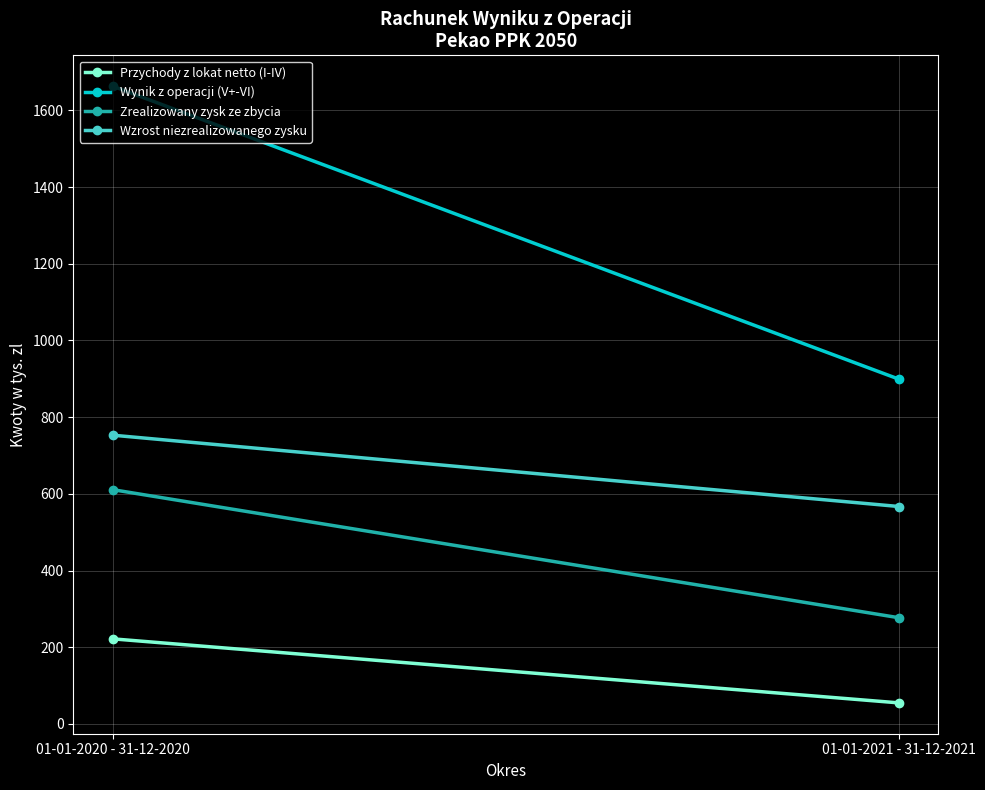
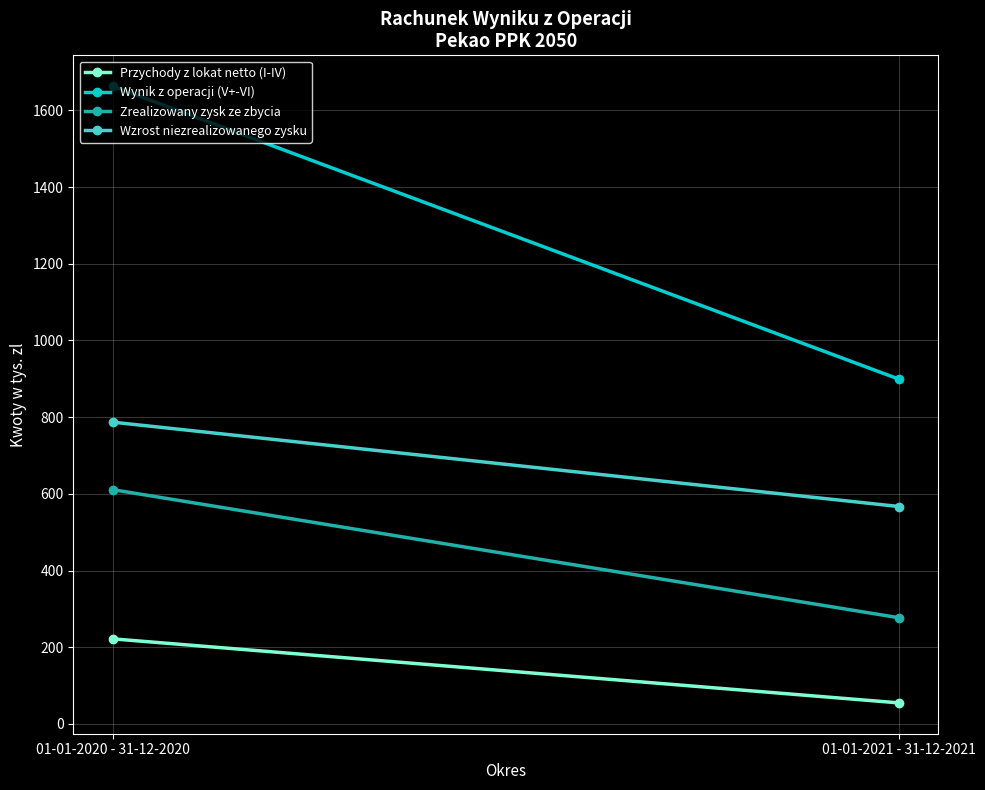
Wzrost niezrealizowanego zysku, 01-01-2020 - 31-12-2020: 750 -> 790
